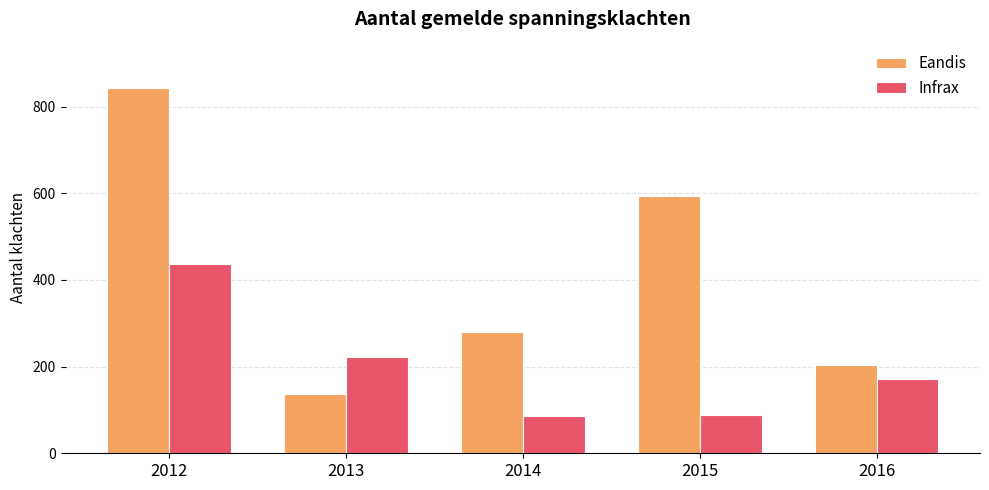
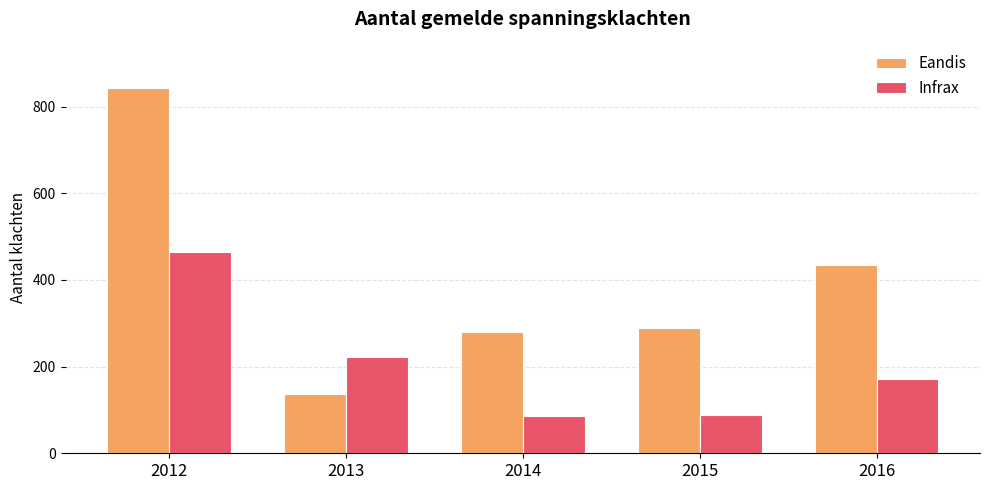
Infrax, 2012: 440 -> 470
Eandis, 2015: 590 -> 290
Eandis, 2016: 200 -> 430
